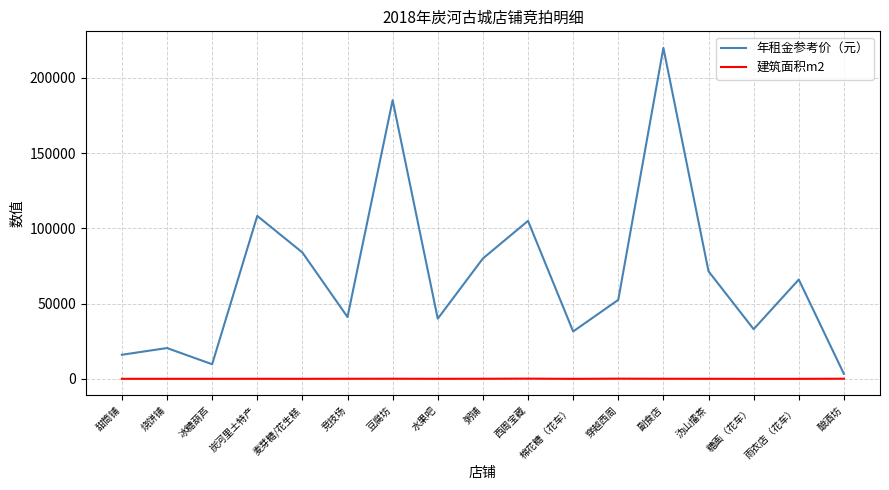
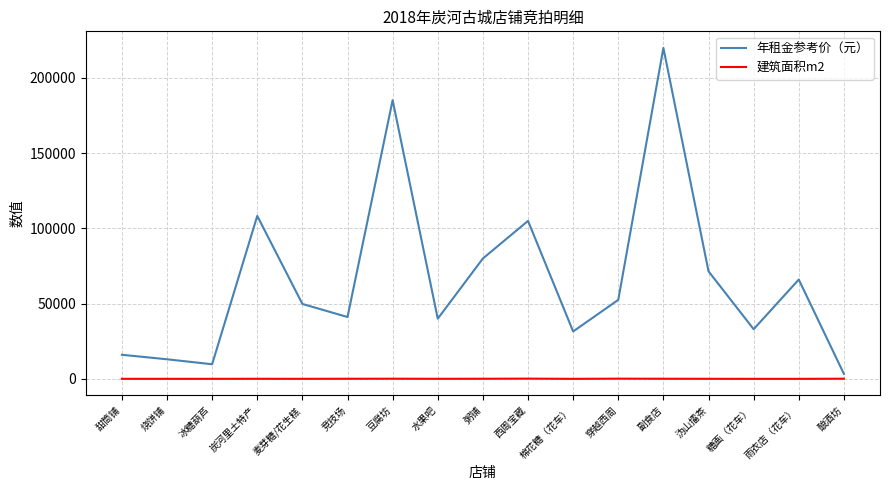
年租金参考价（元）, 烧饼铺: 20000 -> 13000
年租金参考价（元）, 麦芽糖/花生糕: 84000 -> 50000
